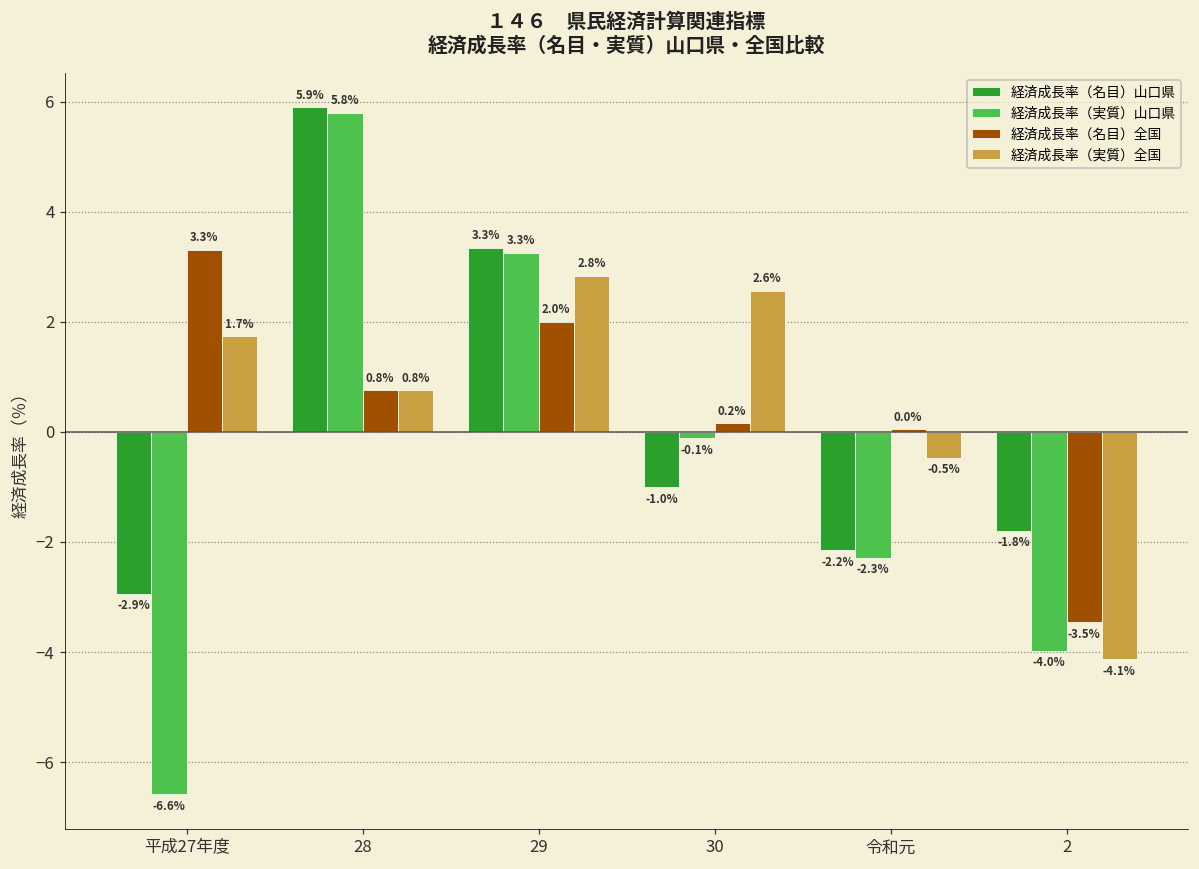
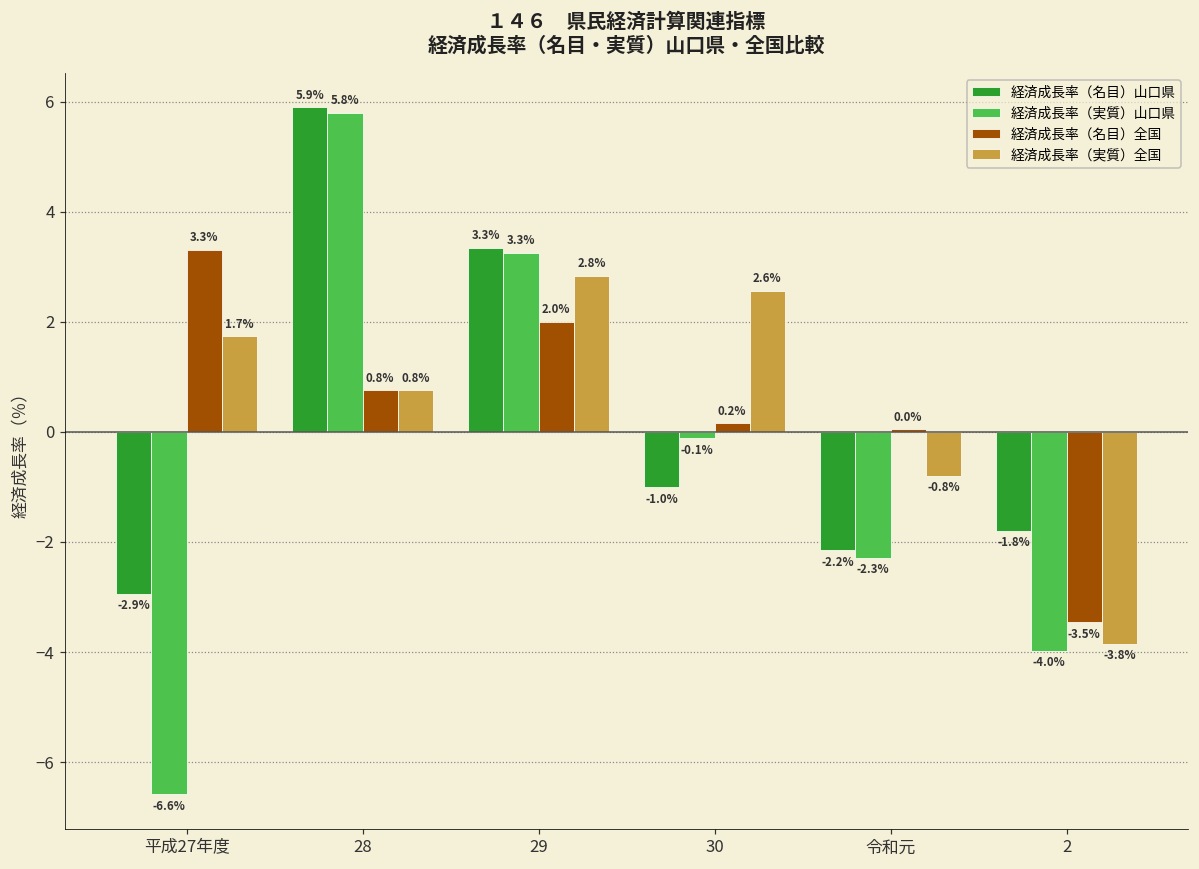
経済成長率（実質）全国, 令和元: -0.5% -> -0.8%
経済成長率（実質）全国, 2: -4.1% -> -3.8%
